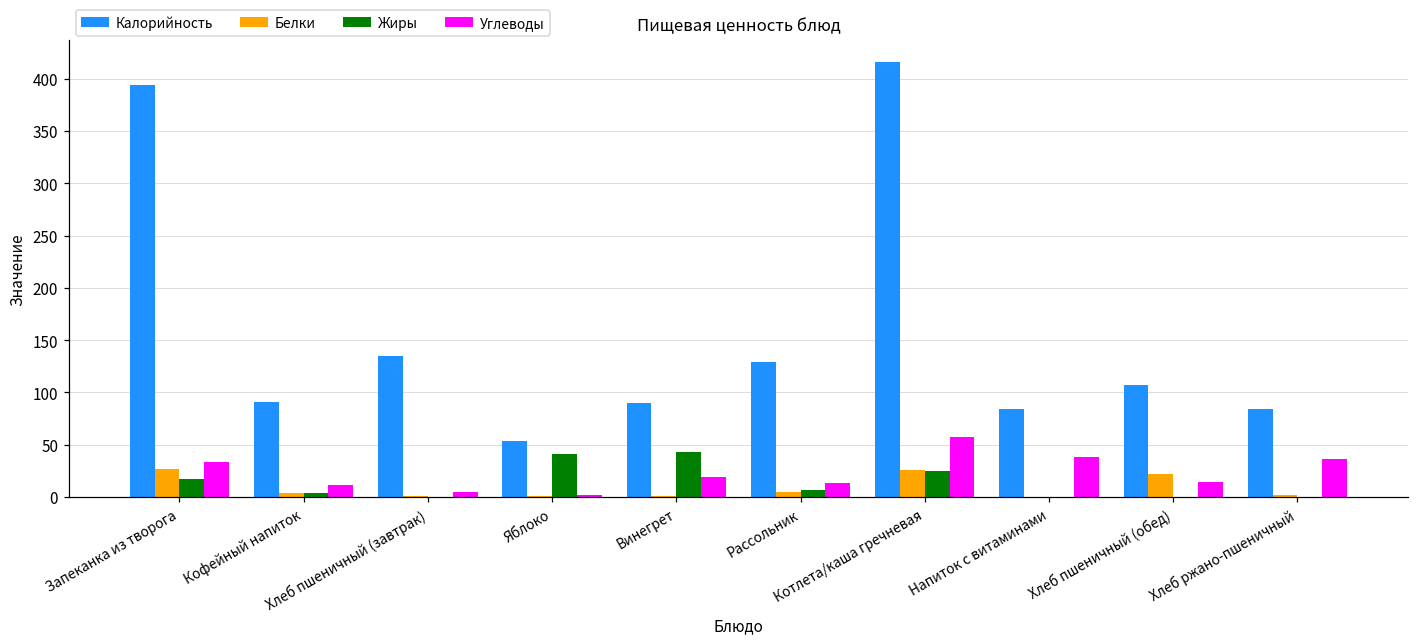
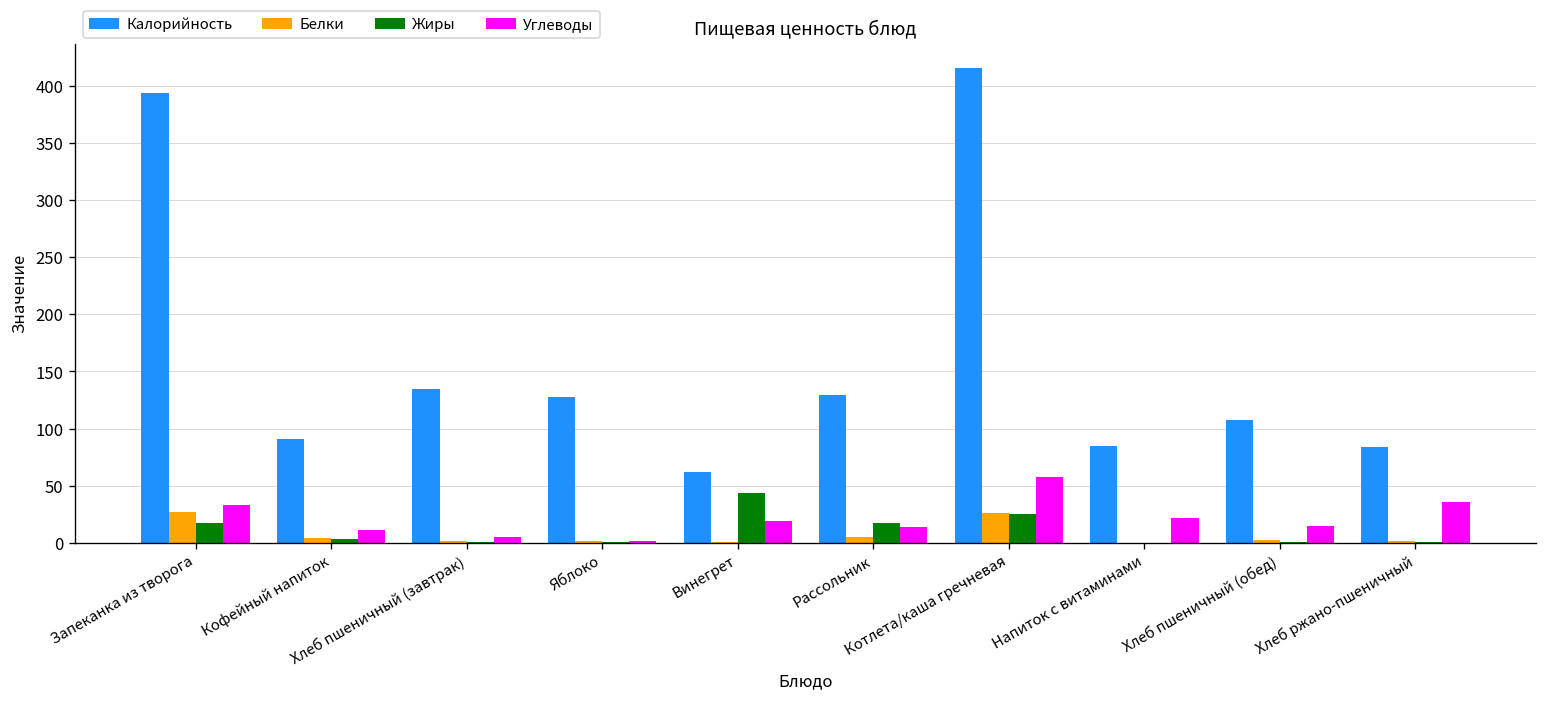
Калорийность, Яблоко: 50 -> 130
Жиры, Яблоко: 40 -> 0
Калорийность, Винегрет: 90 -> 60
Жиры, Рассольник: 10 -> 20
Углеводы, Напиток с витаминами: 40 -> 20
Белки, Хлеб пшеничный (обед): 20 -> 0
